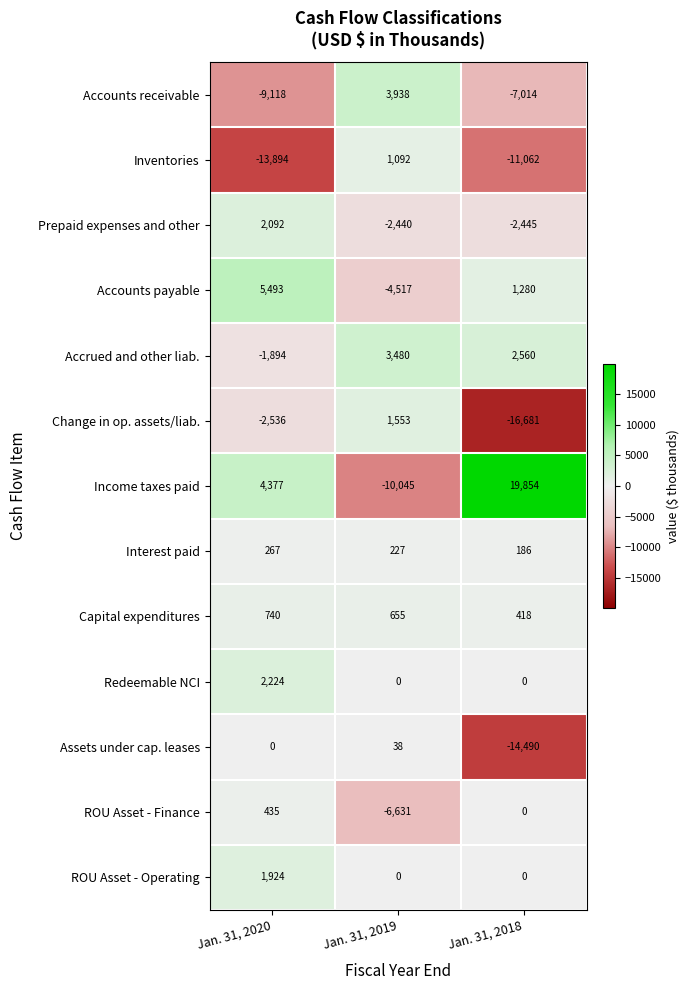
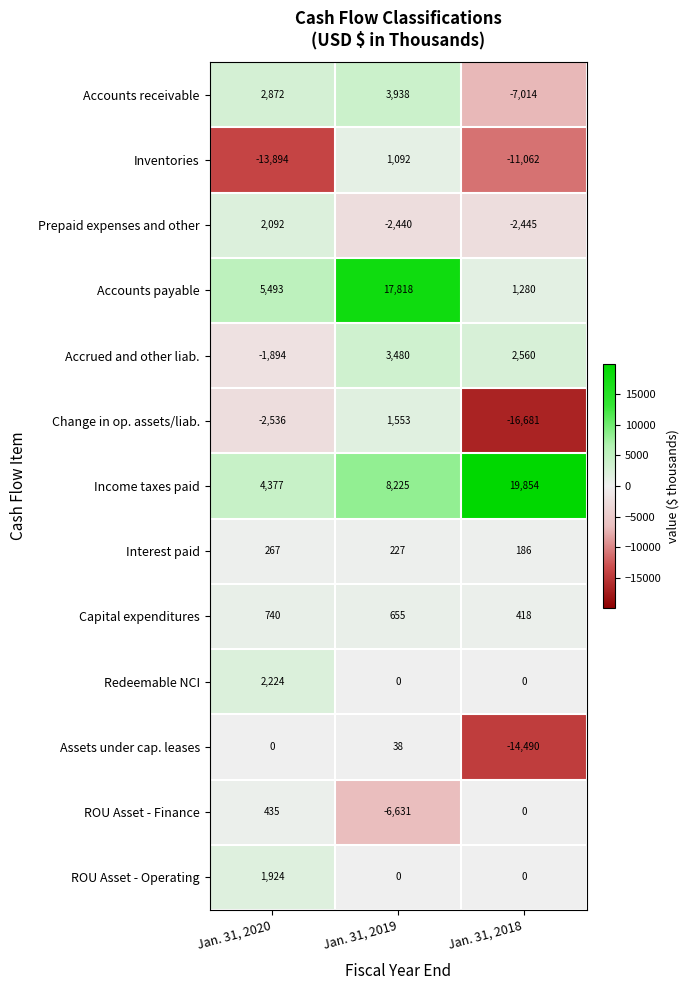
Accounts receivable, Jan. 31, 2020: -9,118 -> 2,872
Accounts payable, Jan. 31, 2019: -4,517 -> 17,818
Income taxes paid, Jan. 31, 2019: -10,045 -> 8,225
